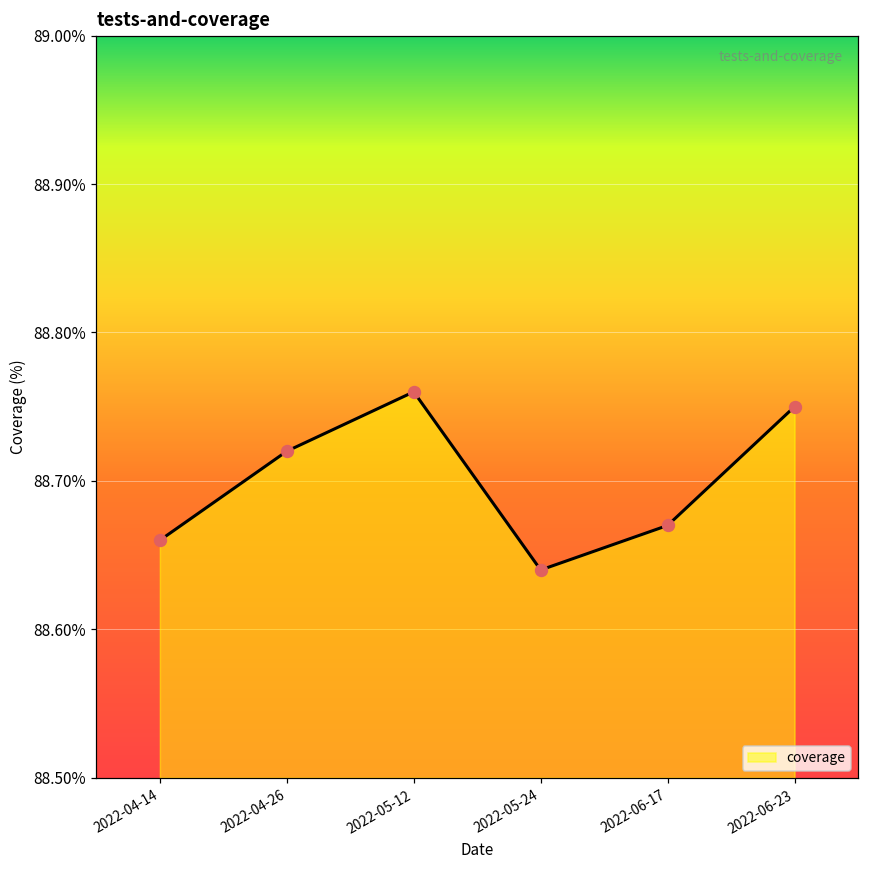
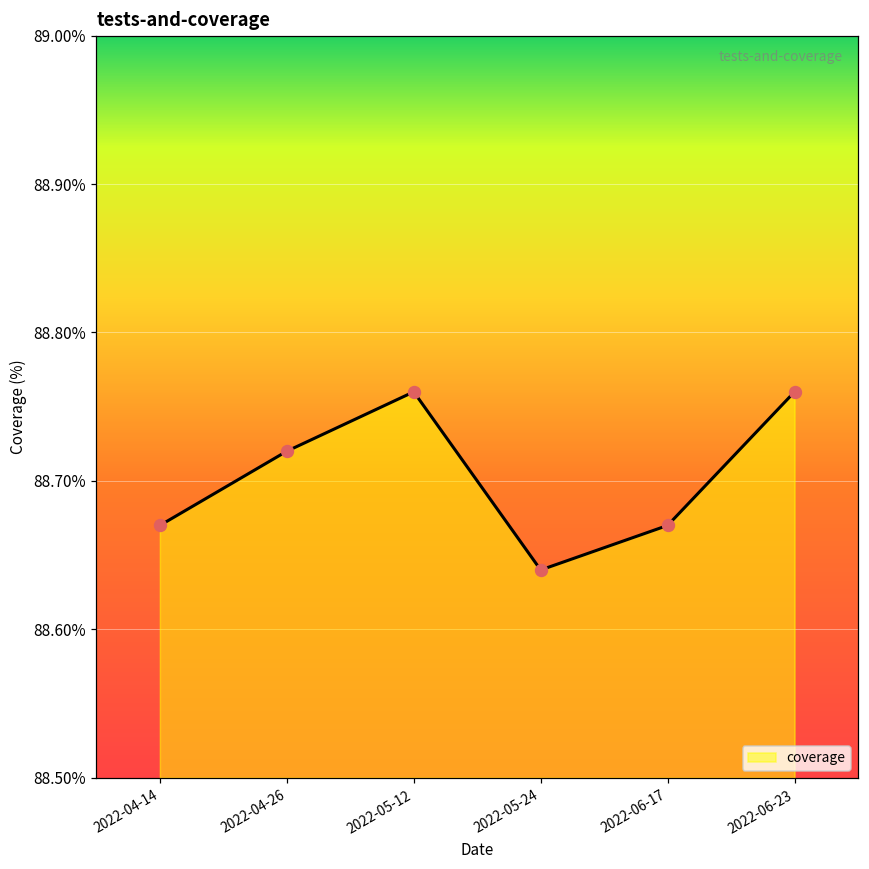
2022-04-14: 88.66% -> 88.67%
2022-06-23: 88.75% -> 88.76%
